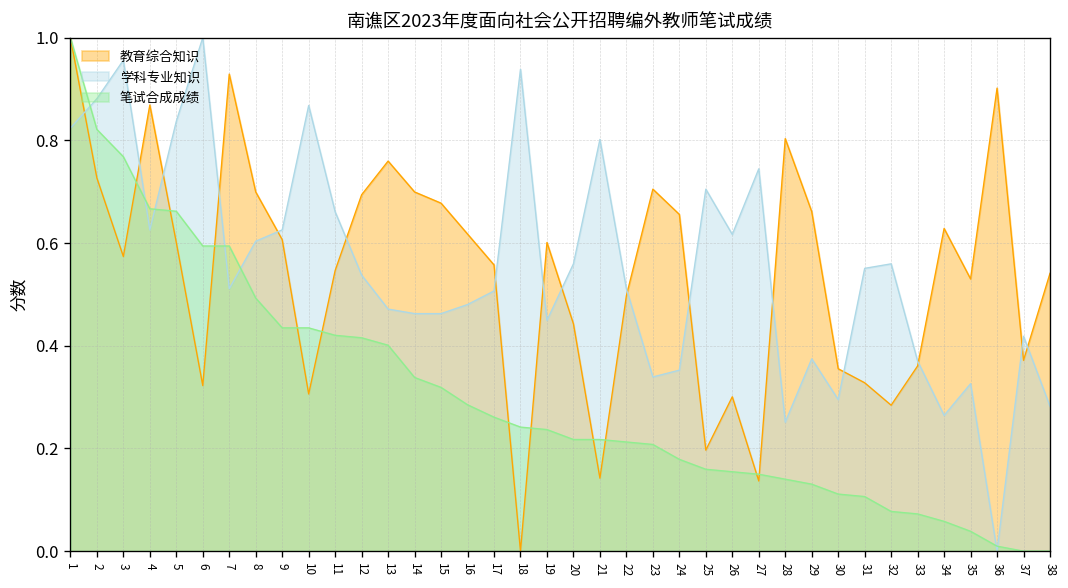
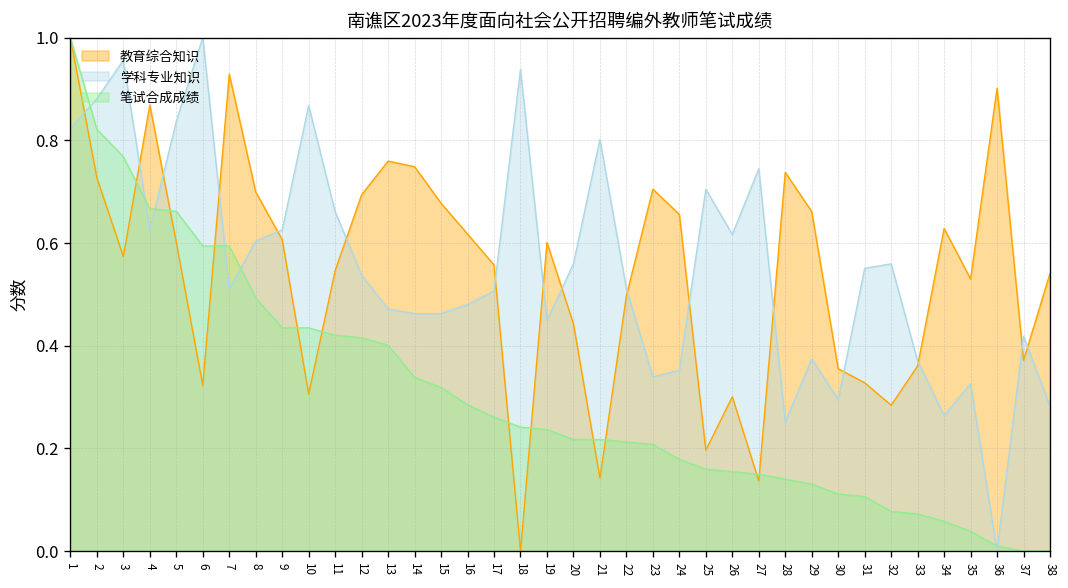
教育综合知识, 14: 0.70 -> 0.75
教育综合知识, 28: 0.80 -> 0.74
